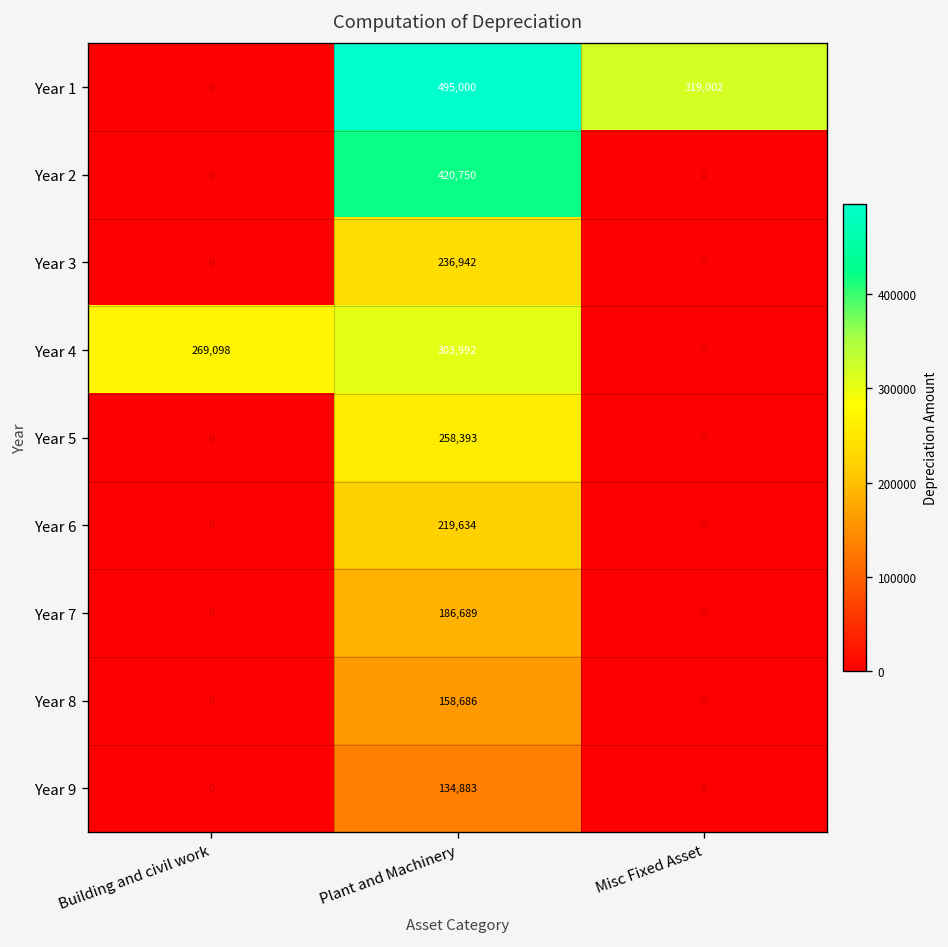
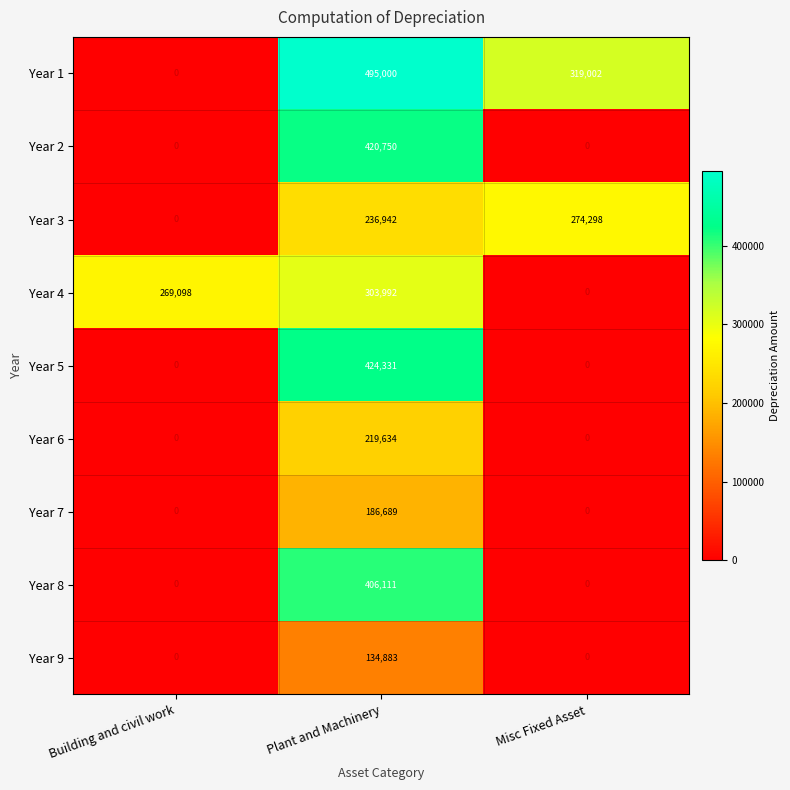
Year 3, Misc Fixed Asset: 0 -> 274,298
Year 5, Plant and Machinery: 258,393 -> 424,331
Year 8, Plant and Machinery: 158,686 -> 406,111
